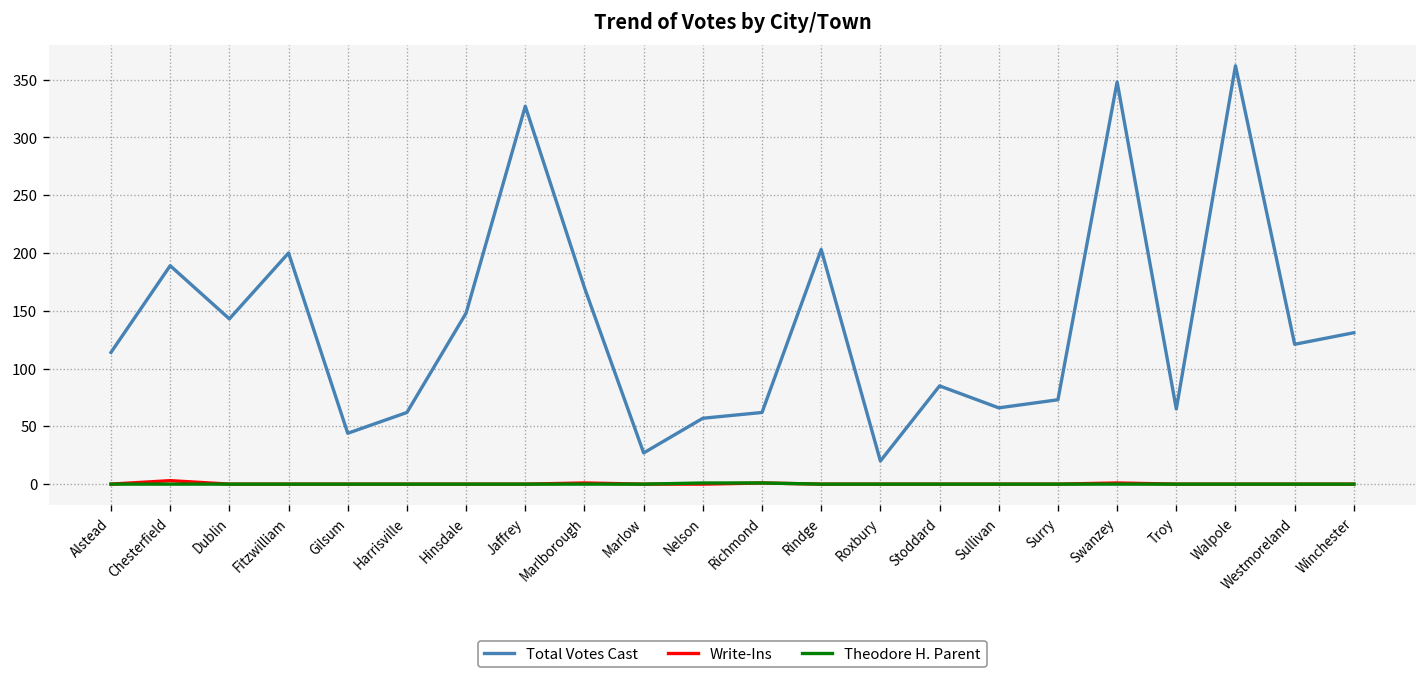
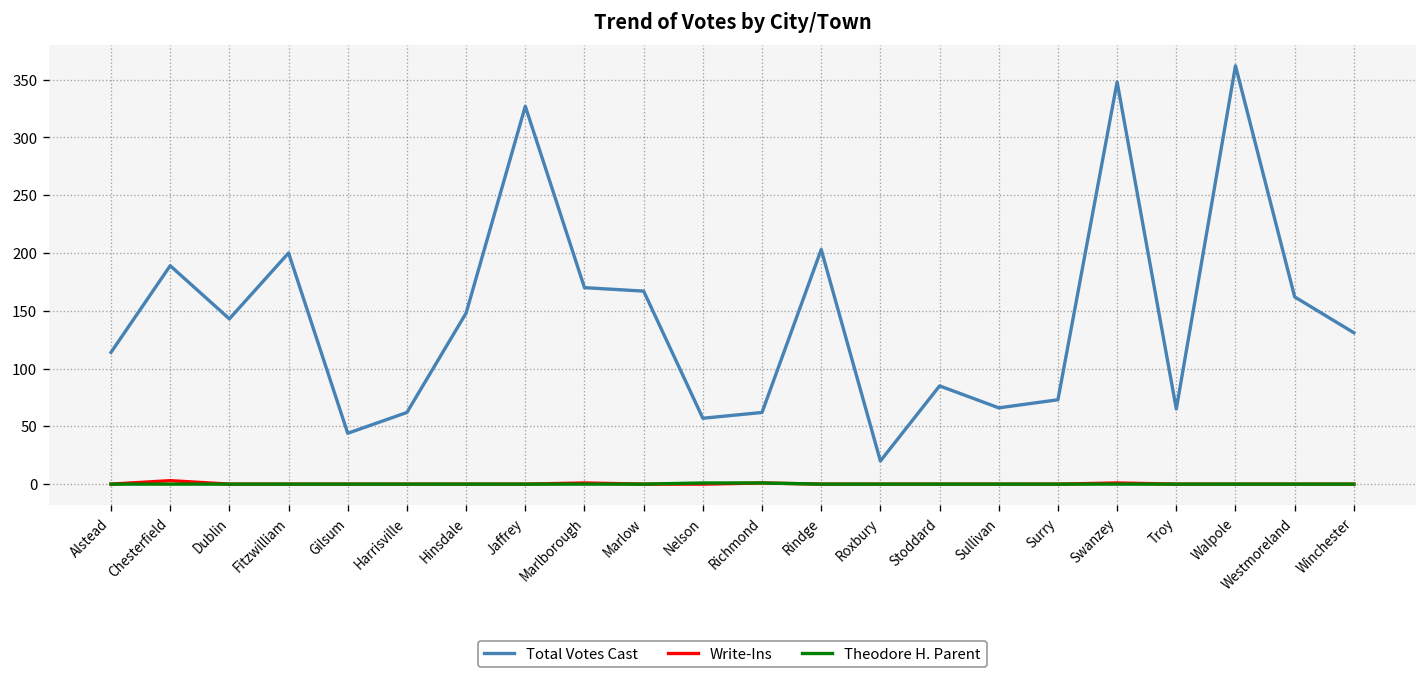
Total Votes Cast, Marlow: 30 -> 170
Total Votes Cast, Westmoreland: 120 -> 160
